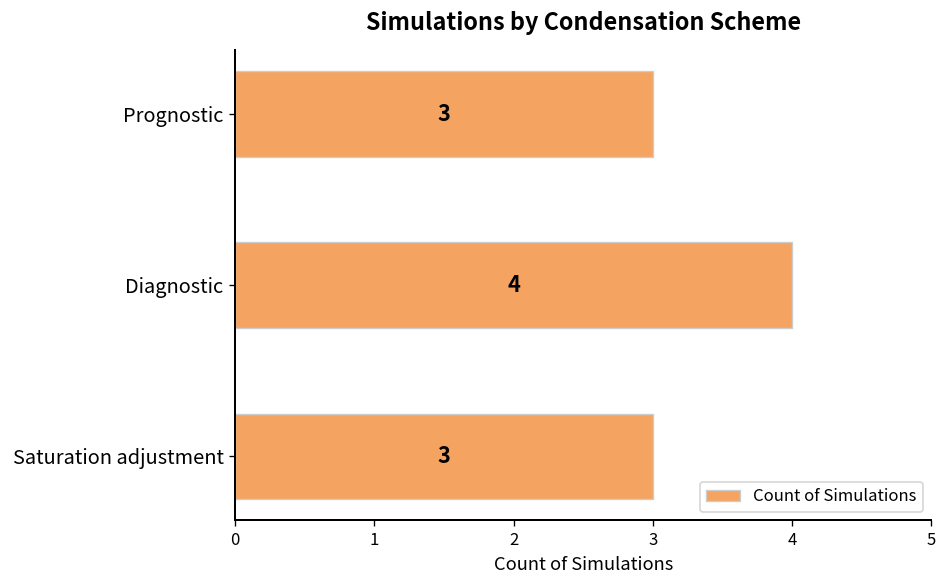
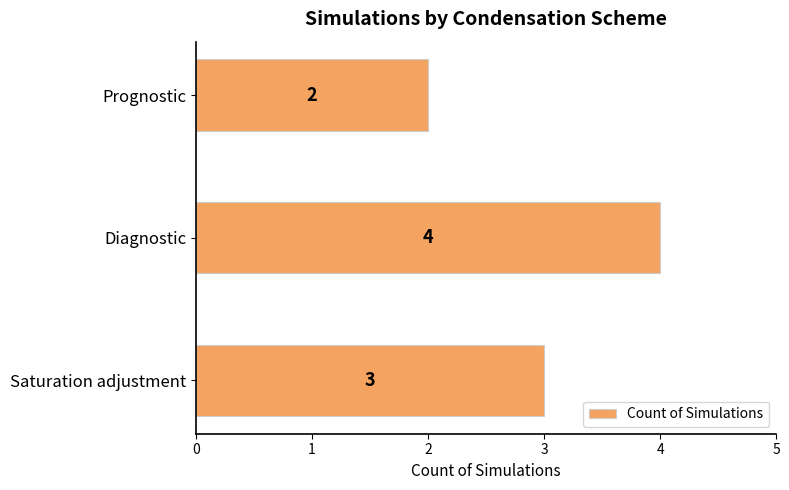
Prognostic: 3 -> 2
